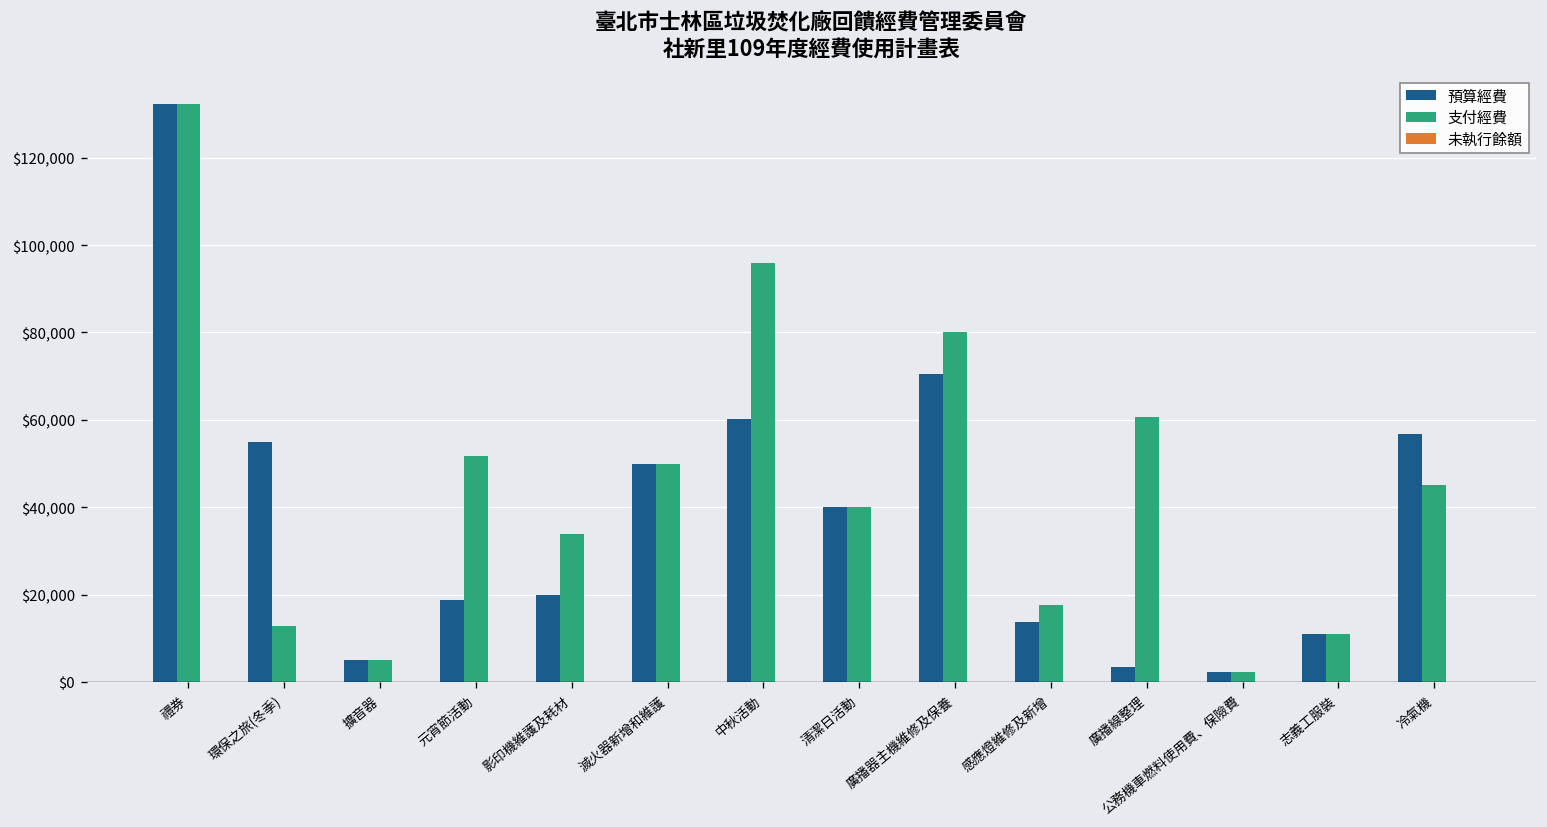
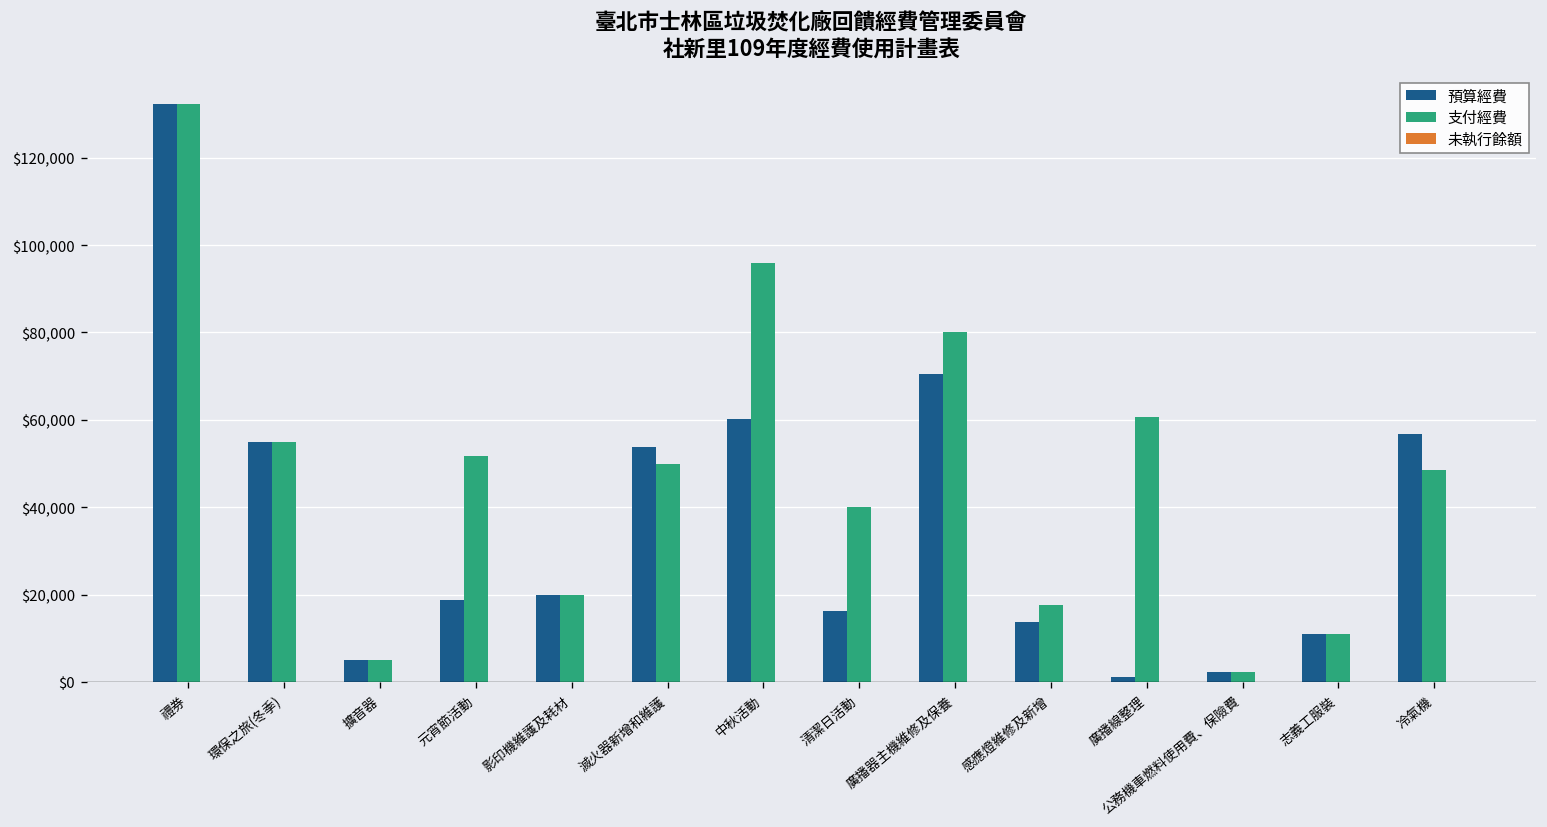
支付經費, 環保之旅(冬季): $13,000 -> $55,000
支付經費, 影印機維護及耗材: $34,000 -> $20,000
預算經費, 滅火器新增和維護: $50,000 -> $54,000
預算經費, 清潔日活動: $40,000 -> $16,000
預算經費, 廣播線整理: $4,000 -> $1,000
支付經費, 冷氣機: $45,000 -> $48,000
